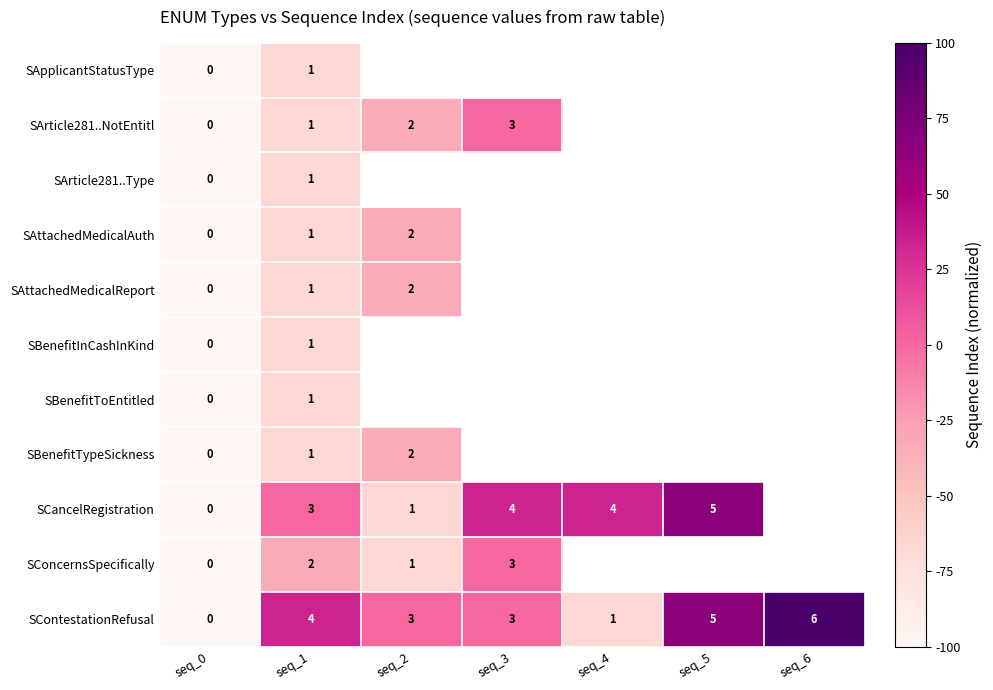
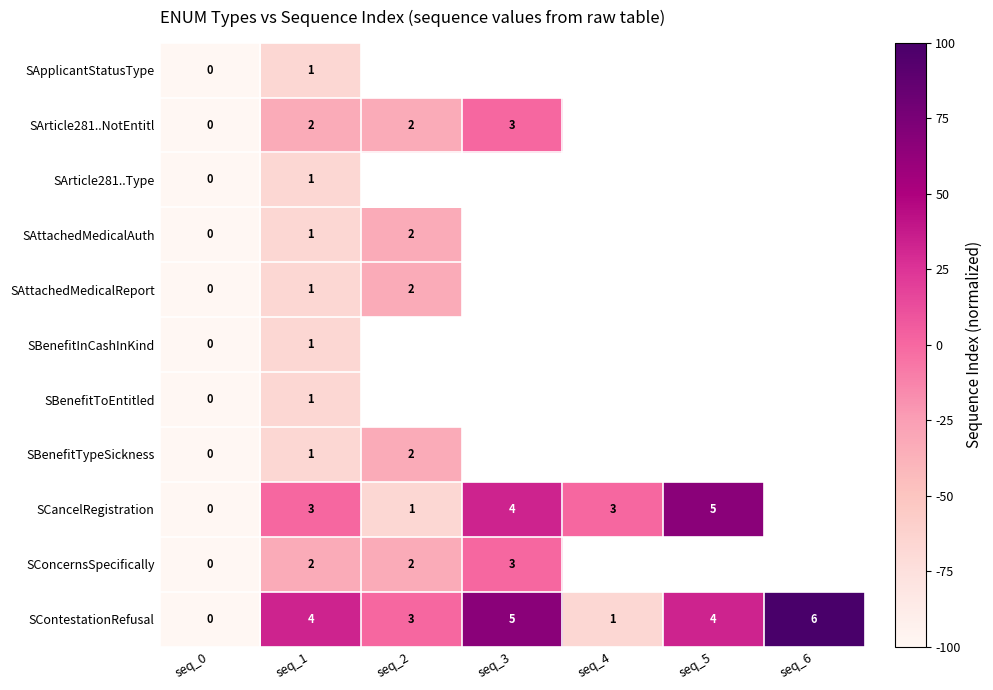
SArticle281..NotEntitl, seq_1: 1 -> 2
SCancelRegistration, seq_4: 4 -> 3
SConcernsSpecifically, seq_2: 1 -> 2
SContestationRefusal, seq_3: 3 -> 5
SContestationRefusal, seq_5: 5 -> 4
